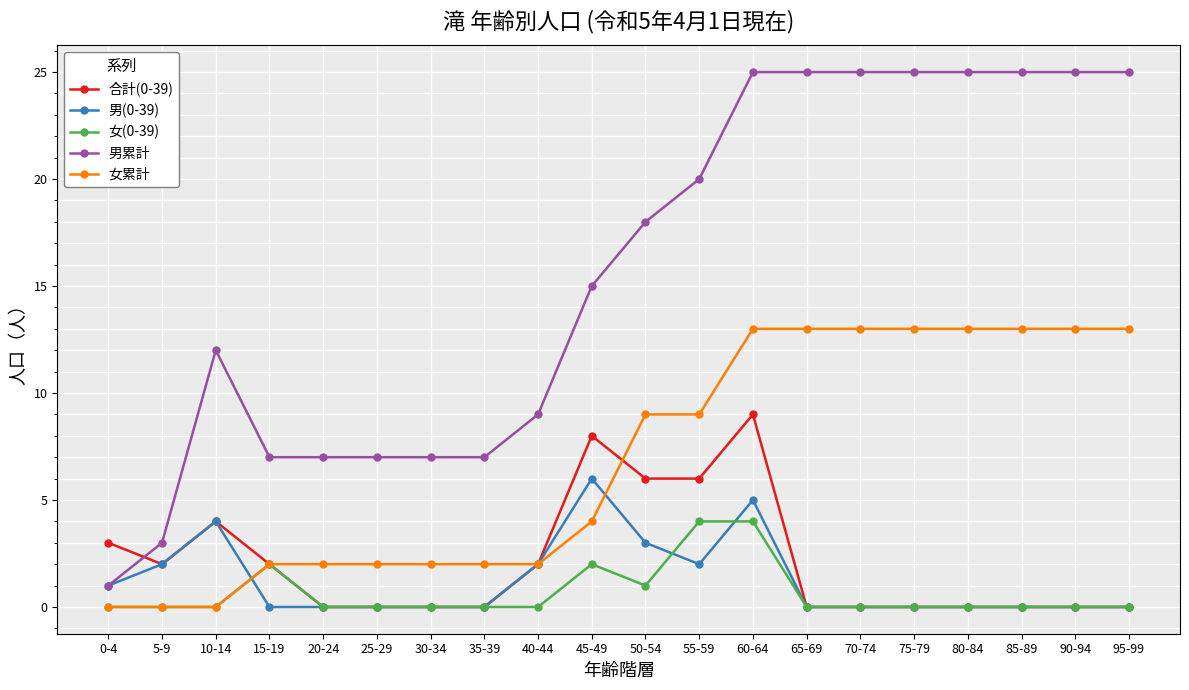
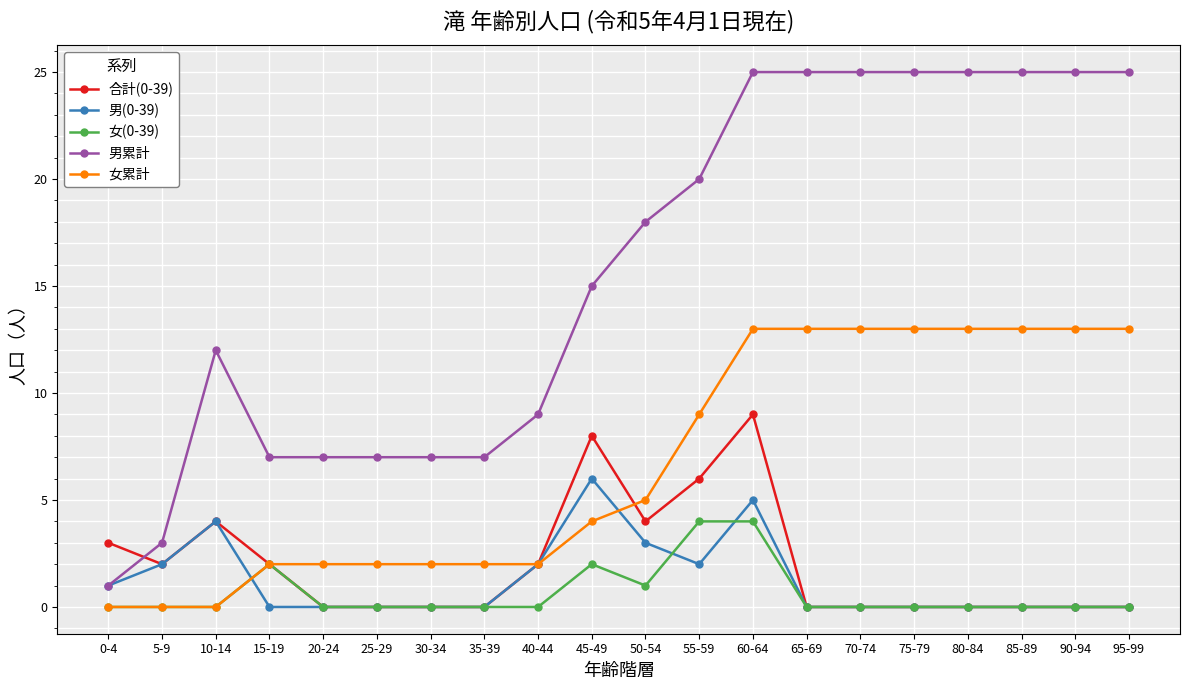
合計(0-39), 50-54: 6 -> 4
女累計, 50-54: 9 -> 5
